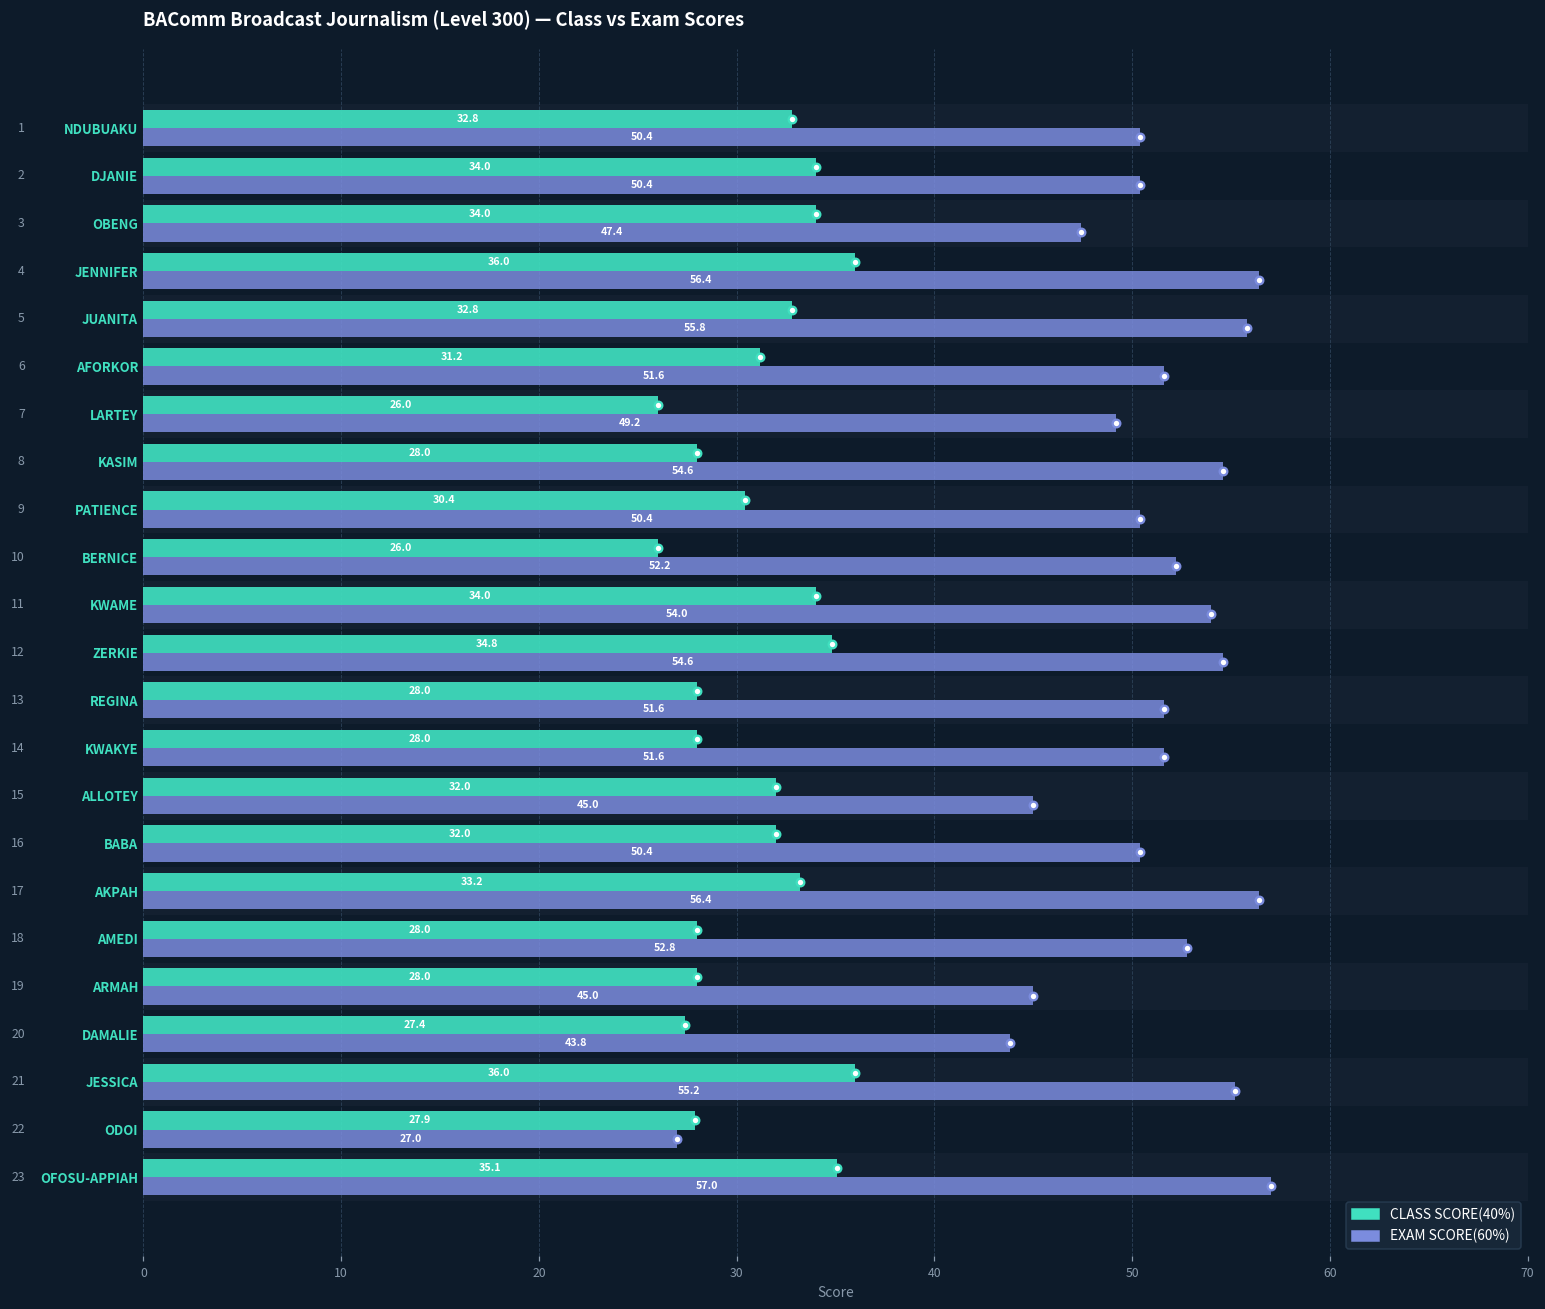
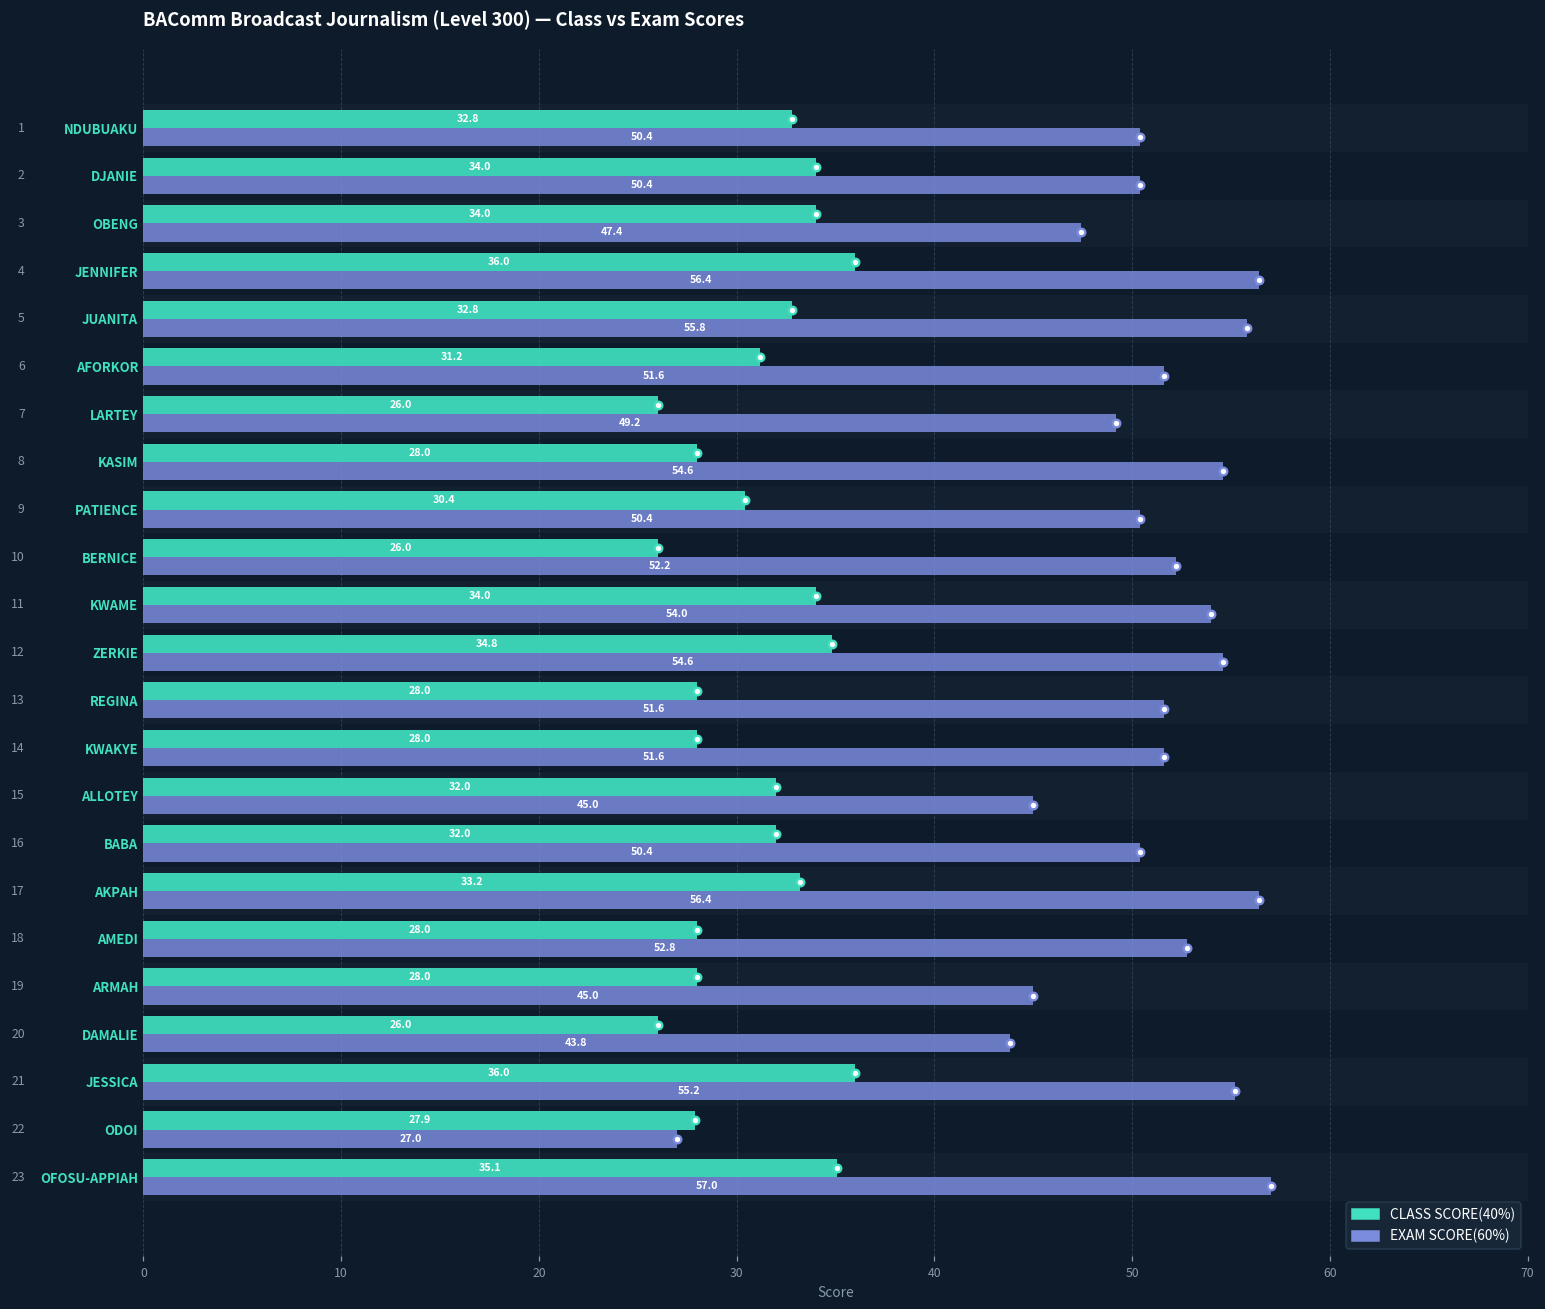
CLASS SCORE(40%), DAMALIE: 27.4 -> 26.0
